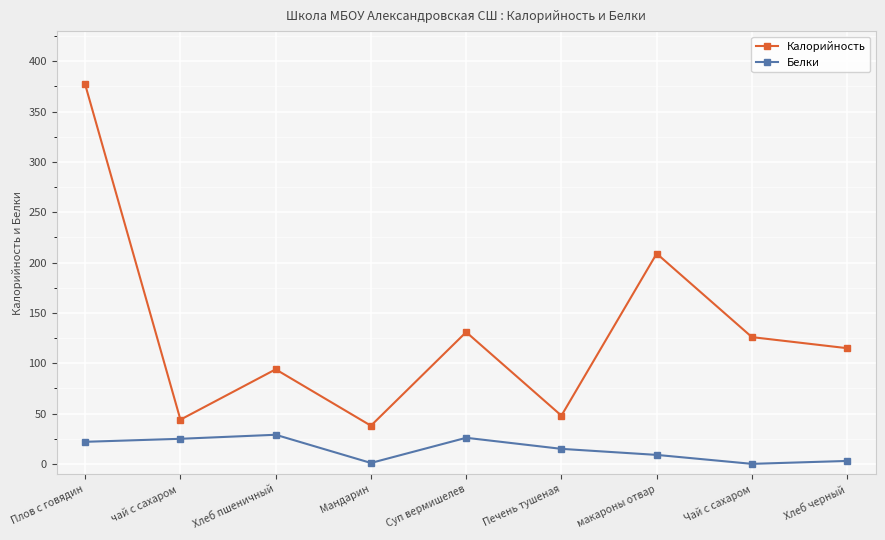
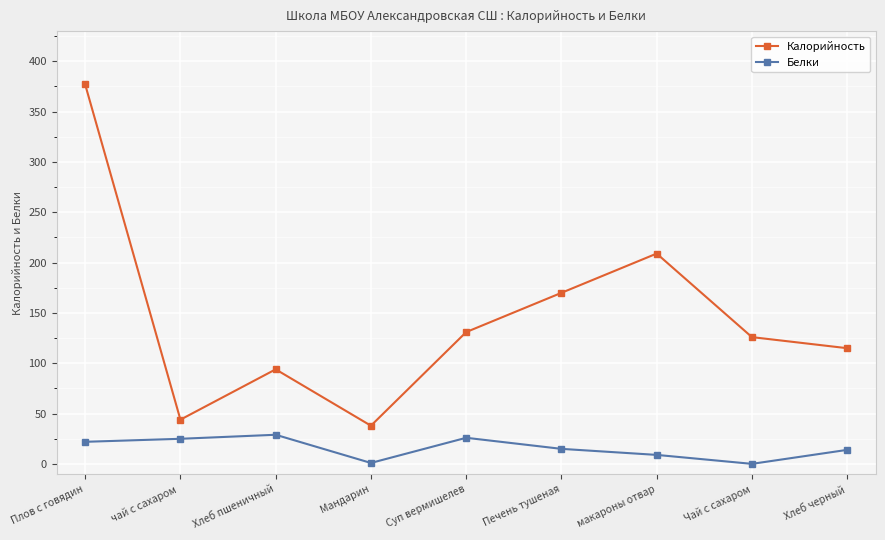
Калорийность, Печень тушеная: 48 -> 170
Белки, Хлеб черный: 3 -> 14
